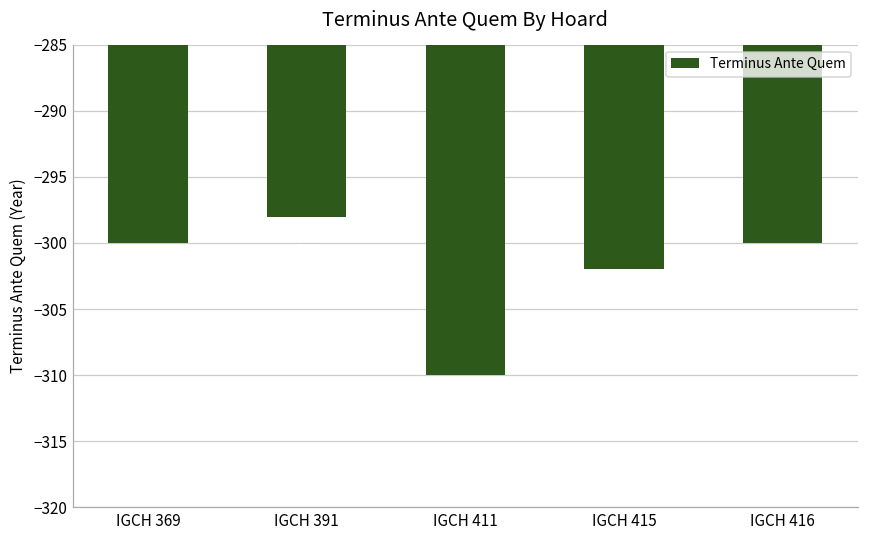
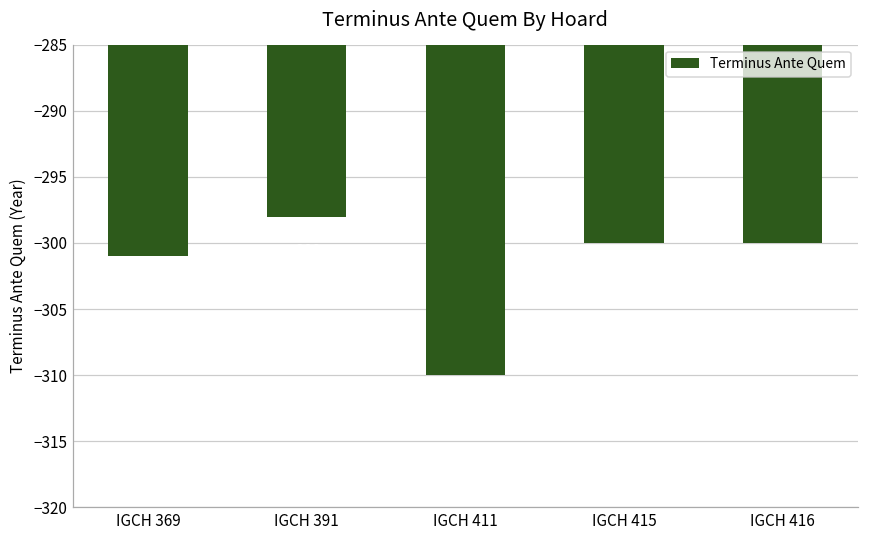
IGCH 369: -300 -> -301
IGCH 415: -302 -> -300
